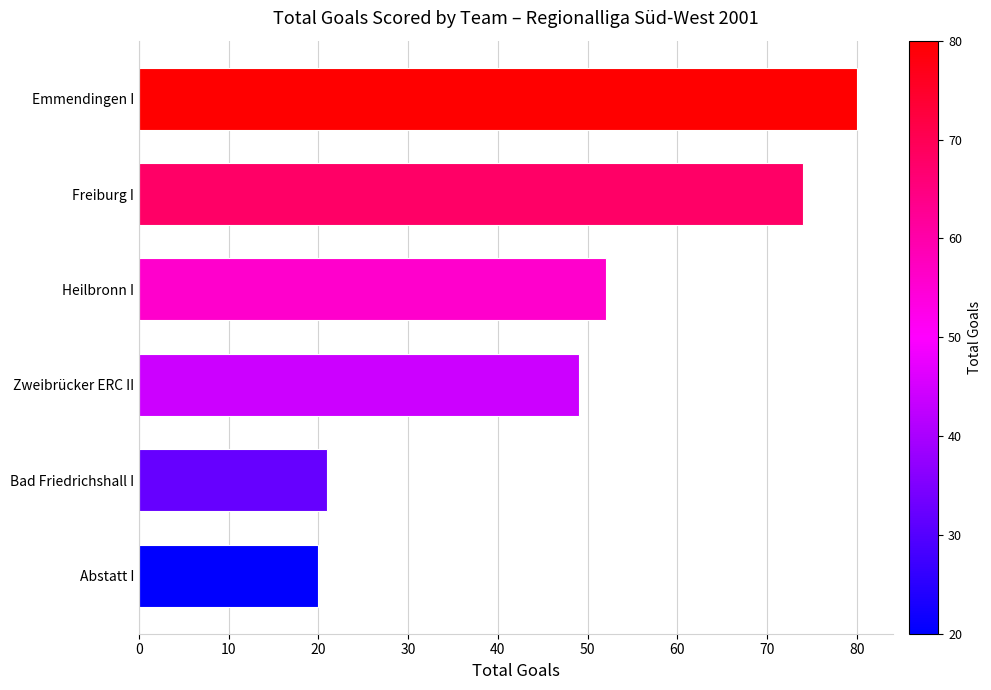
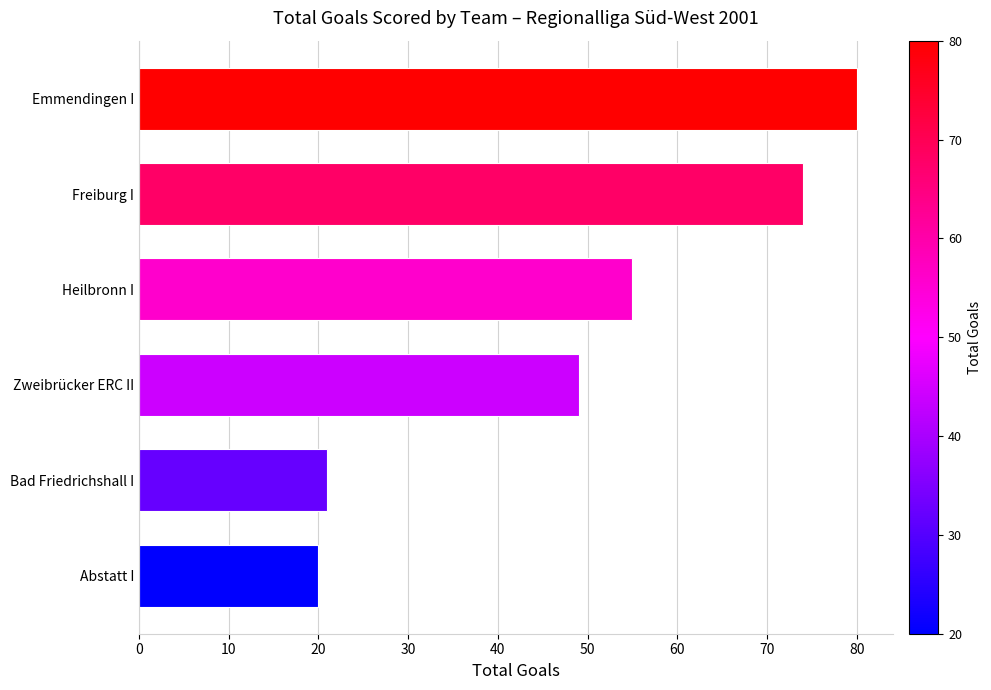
Heilbronn I: 52 -> 55
